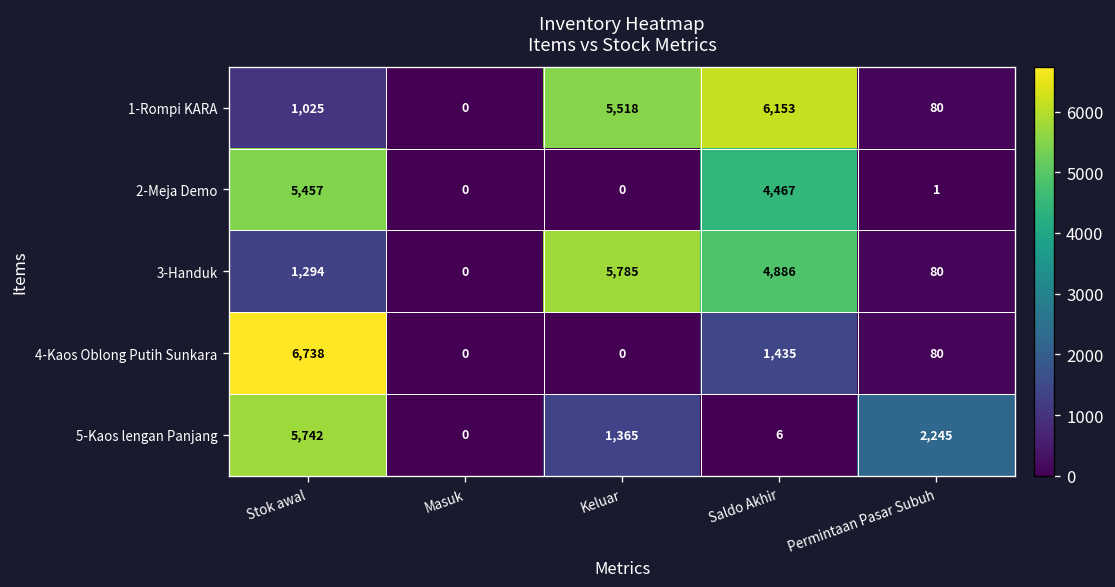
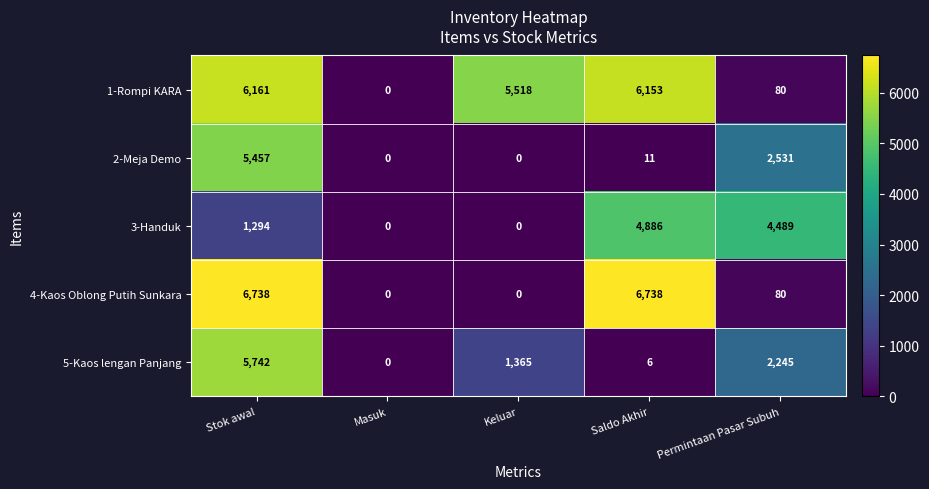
1-Rompi KARA, Stok awal: 1,025 -> 6,161
2-Meja Demo, Saldo Akhir: 4,467 -> 11
2-Meja Demo, Permintaan Pasar Subuh: 1 -> 2,531
3-Handuk, Keluar: 5,785 -> 0
3-Handuk, Permintaan Pasar Subuh: 80 -> 4,489
4-Kaos Oblong Putih Sunkara, Saldo Akhir: 1,435 -> 6,738
